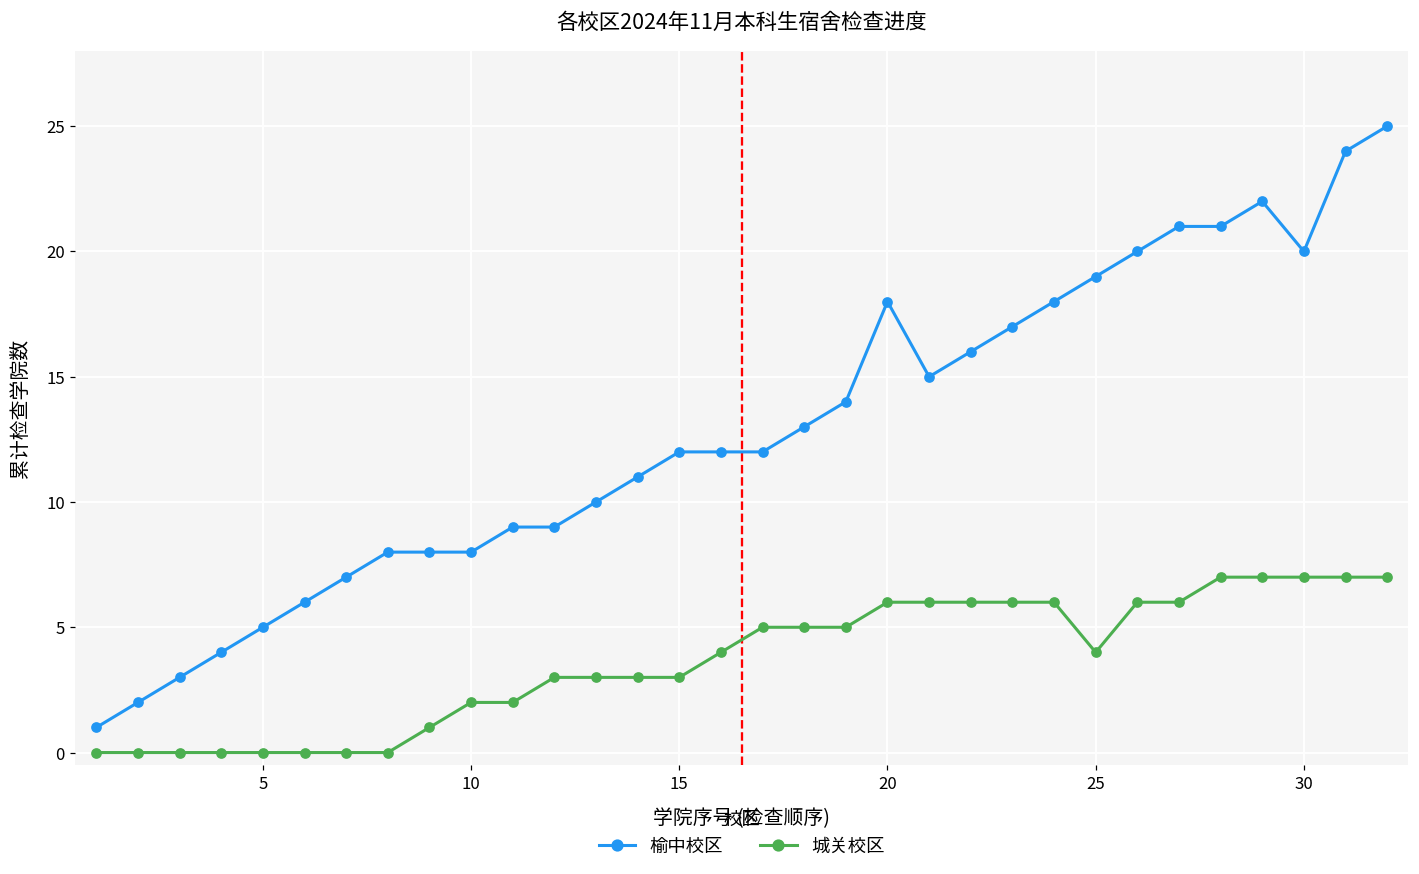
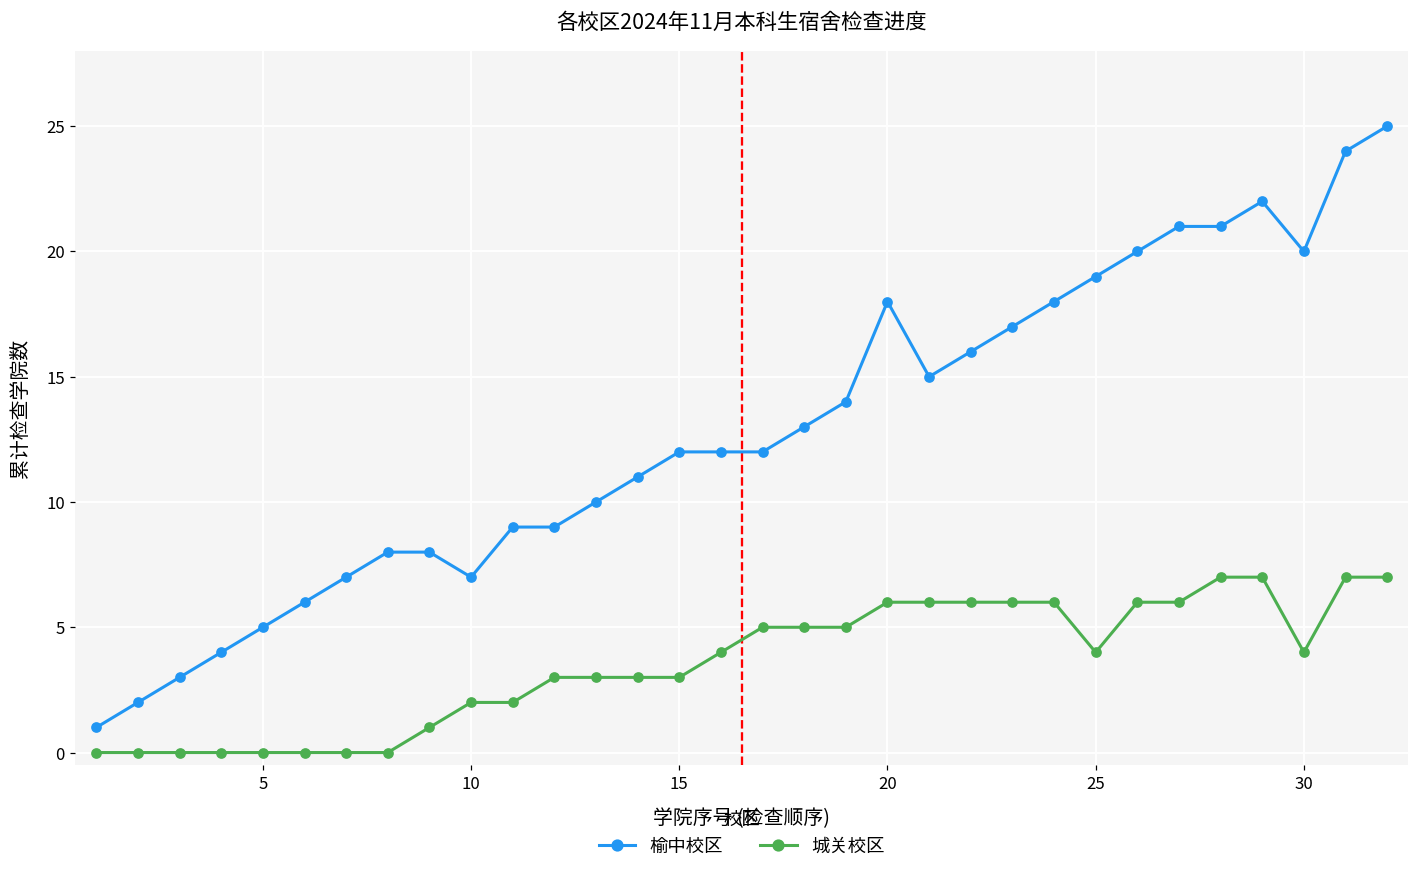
榆中校区, 10: 8 -> 7
城关校区, 30: 7 -> 4
